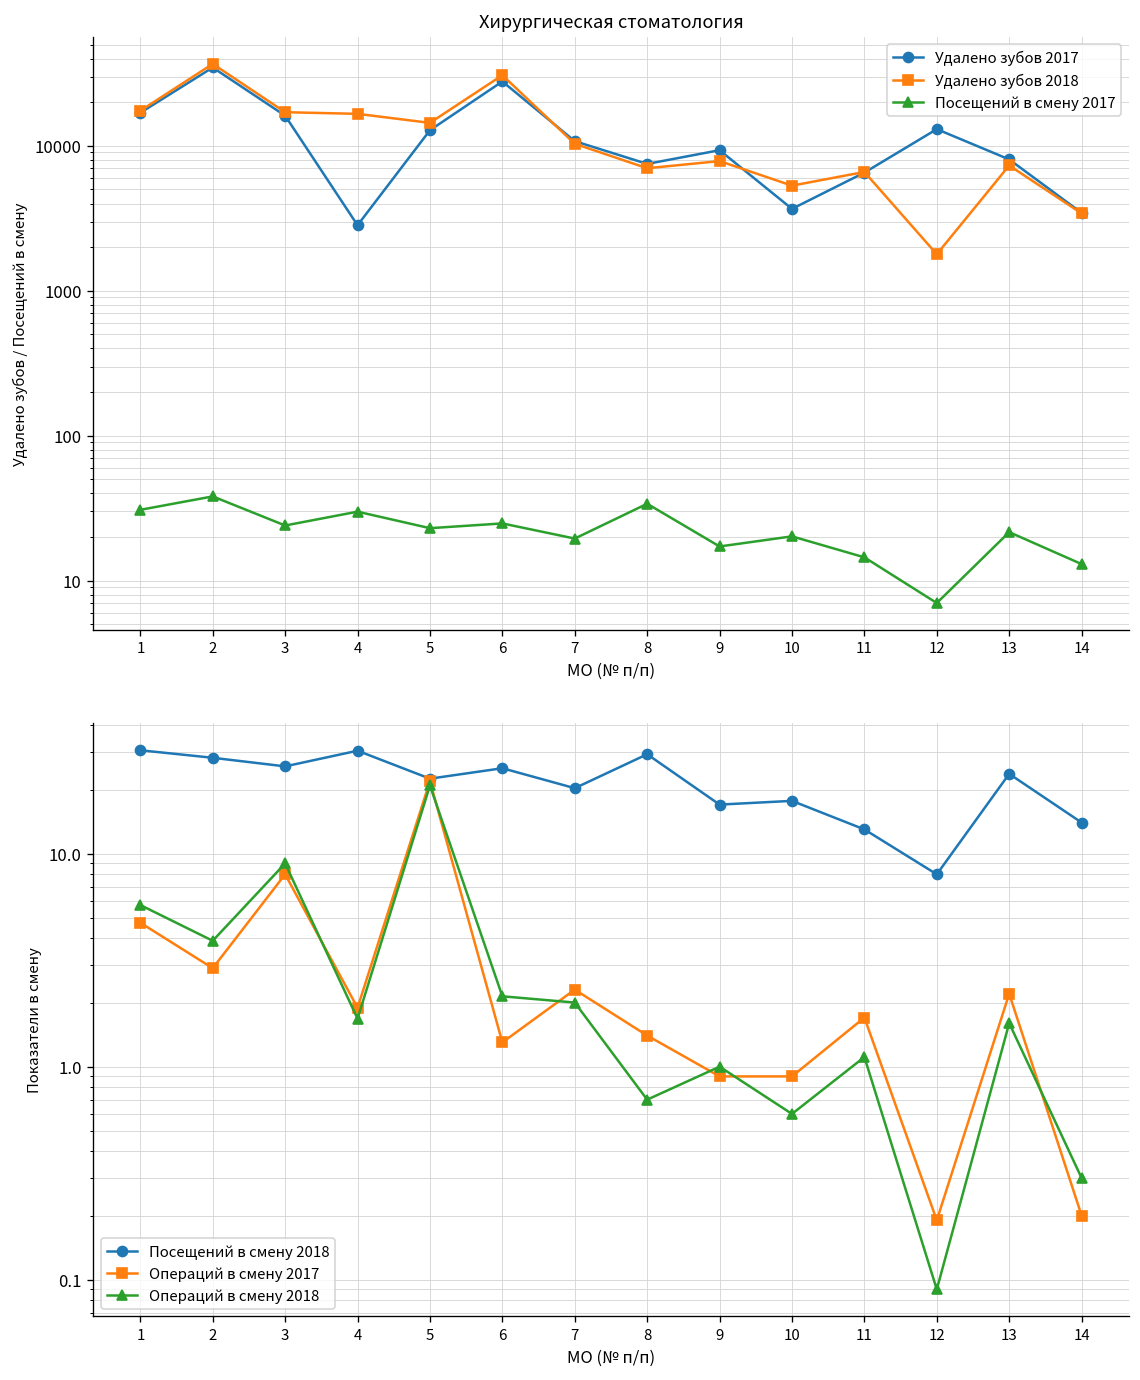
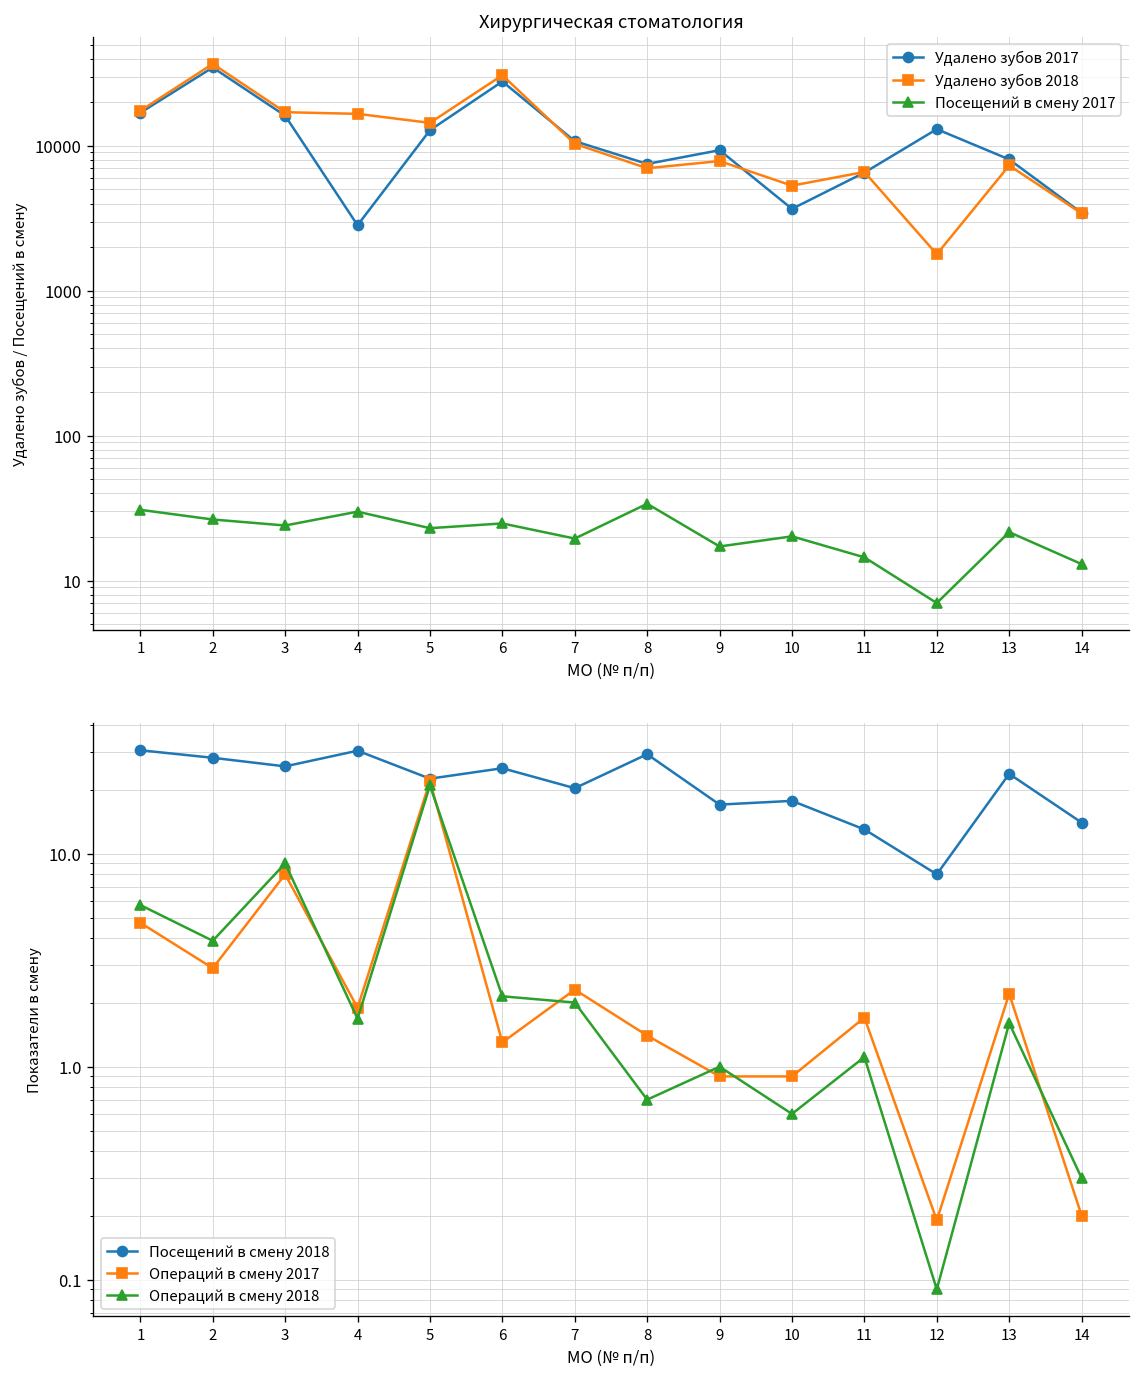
Хирургическая стоматология, Посещений в смену 2017, 2: 38 -> 26
